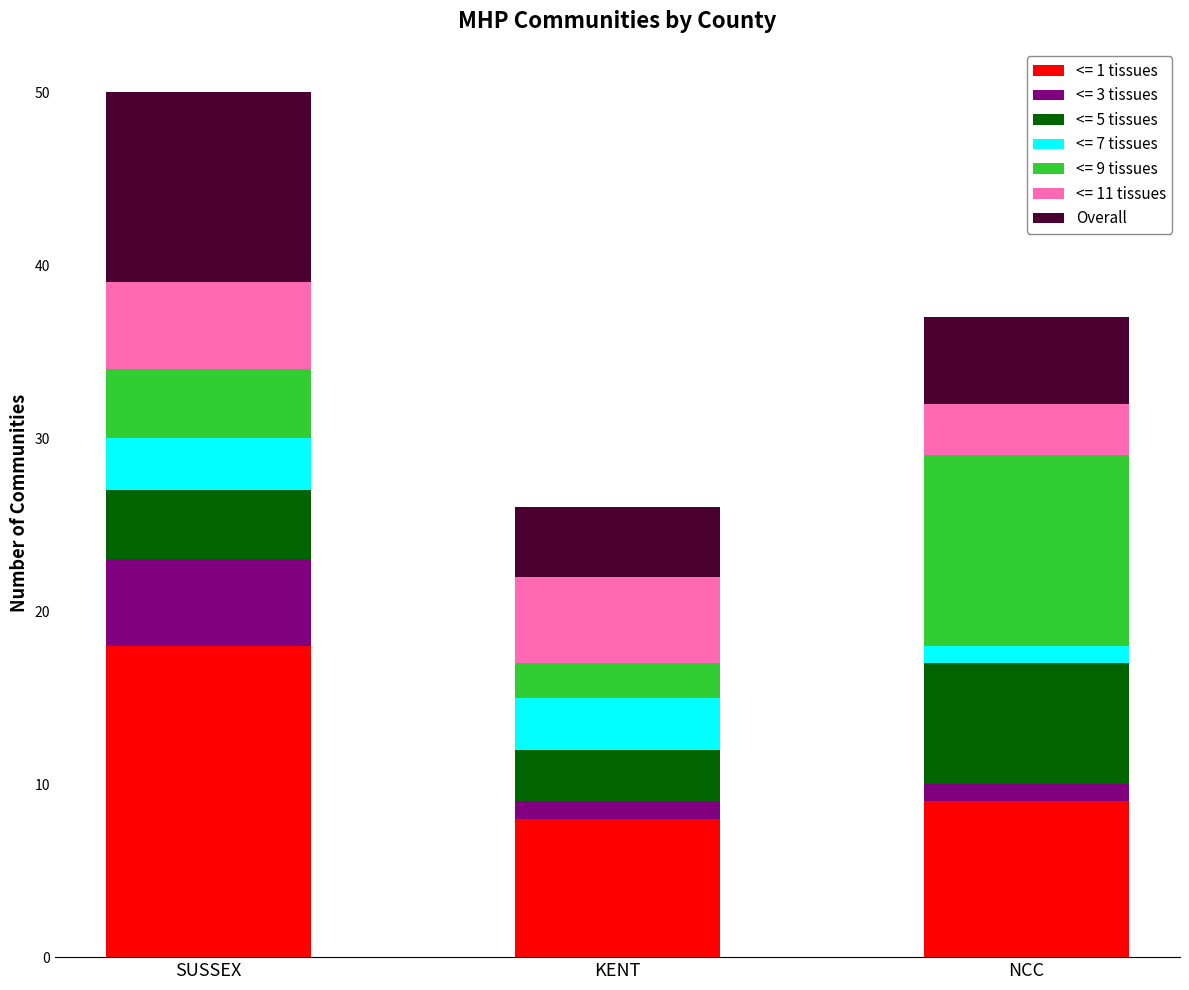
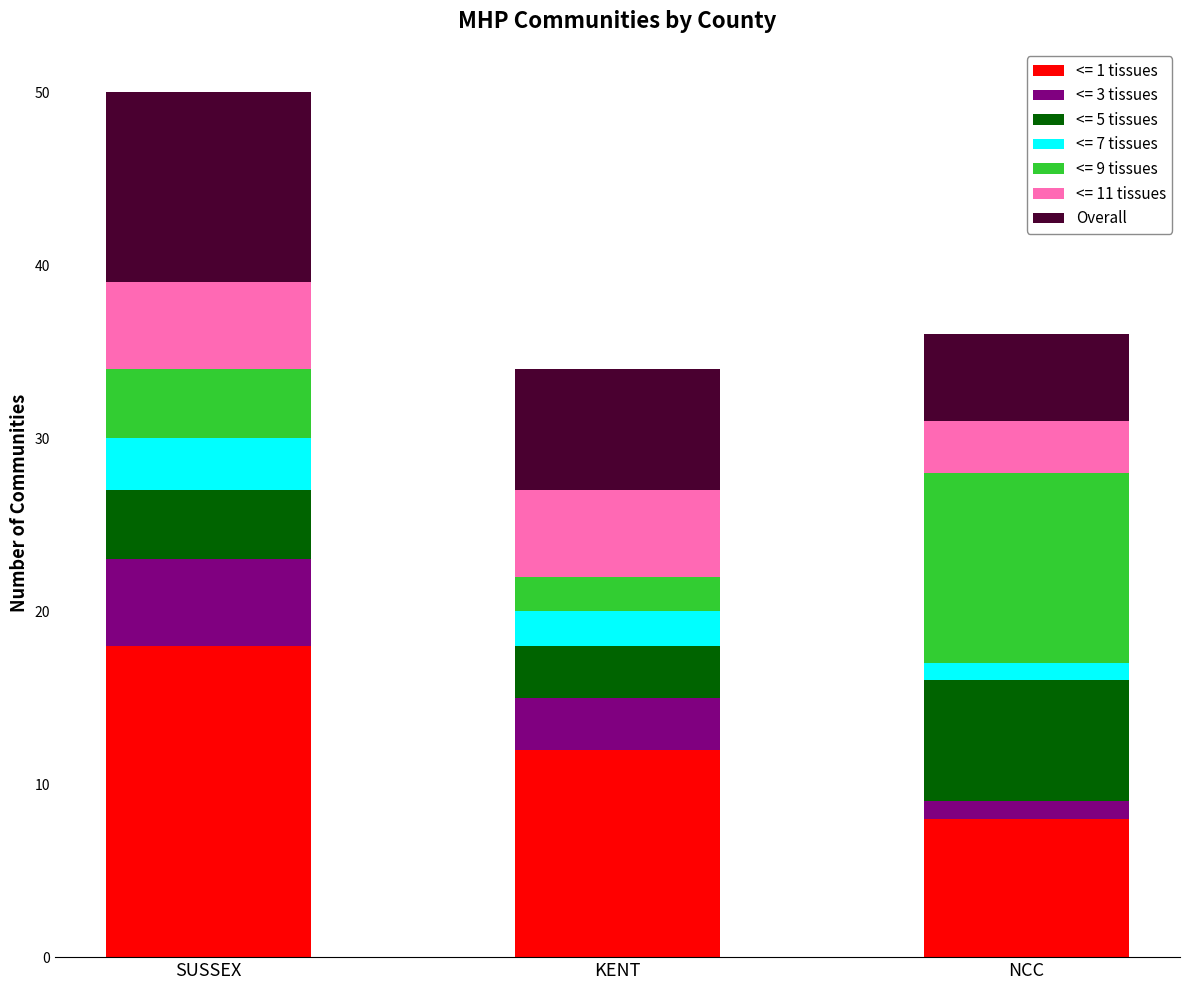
<= 1 tissues, KENT: 8 -> 12
<= 3 tissues, KENT: 1 -> 3
<= 7 tissues, KENT: 3 -> 2
Overall, KENT: 4 -> 7
<= 1 tissues, NCC: 9 -> 8
